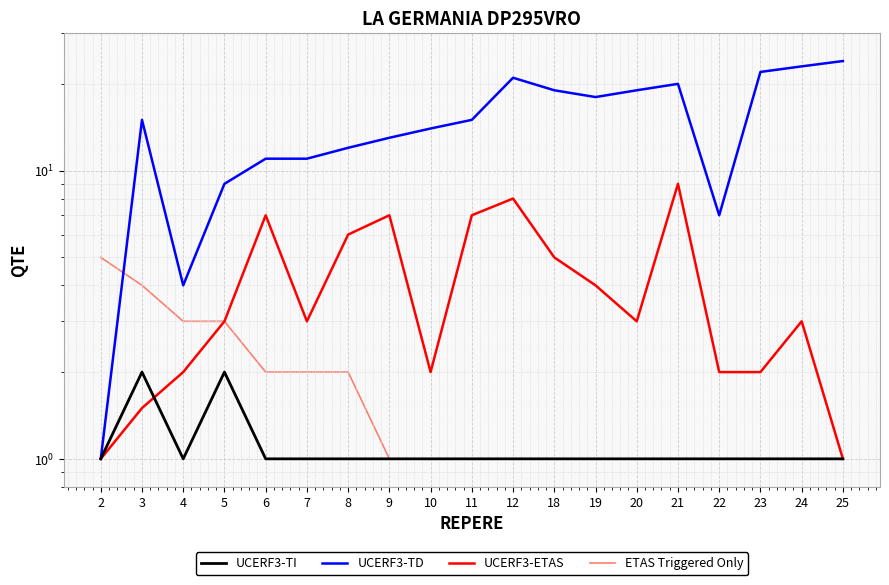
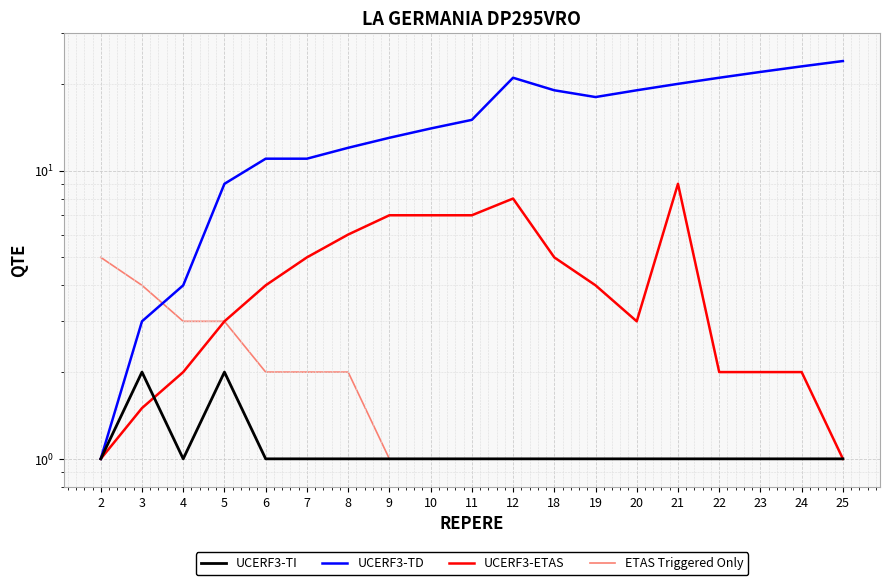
UCERF3-TD, 3: 15 -> 3
UCERF3-ETAS, 6: 7 -> 4
UCERF3-ETAS, 7: 3 -> 5
UCERF3-ETAS, 10: 2 -> 7
UCERF3-TD, 22: 7 -> 21
UCERF3-ETAS, 24: 3 -> 2
